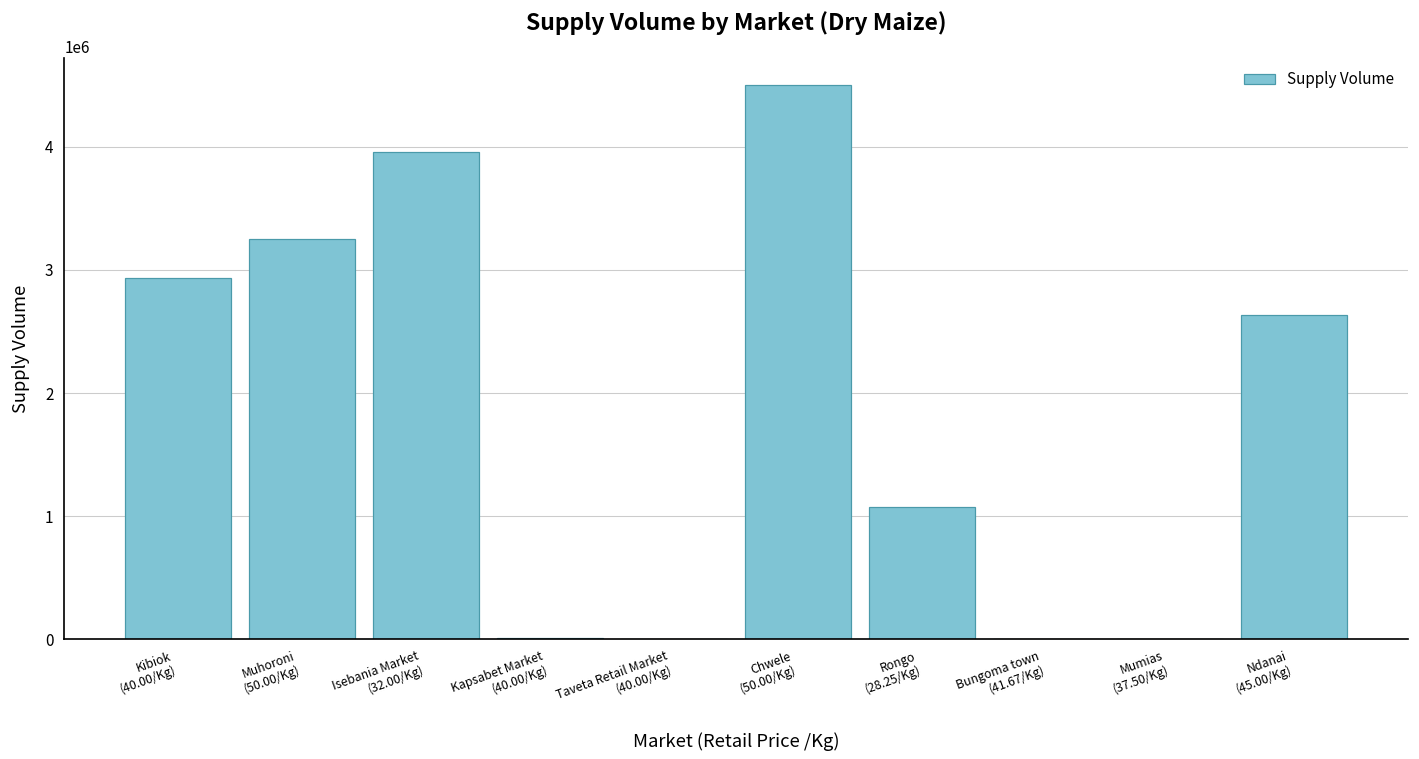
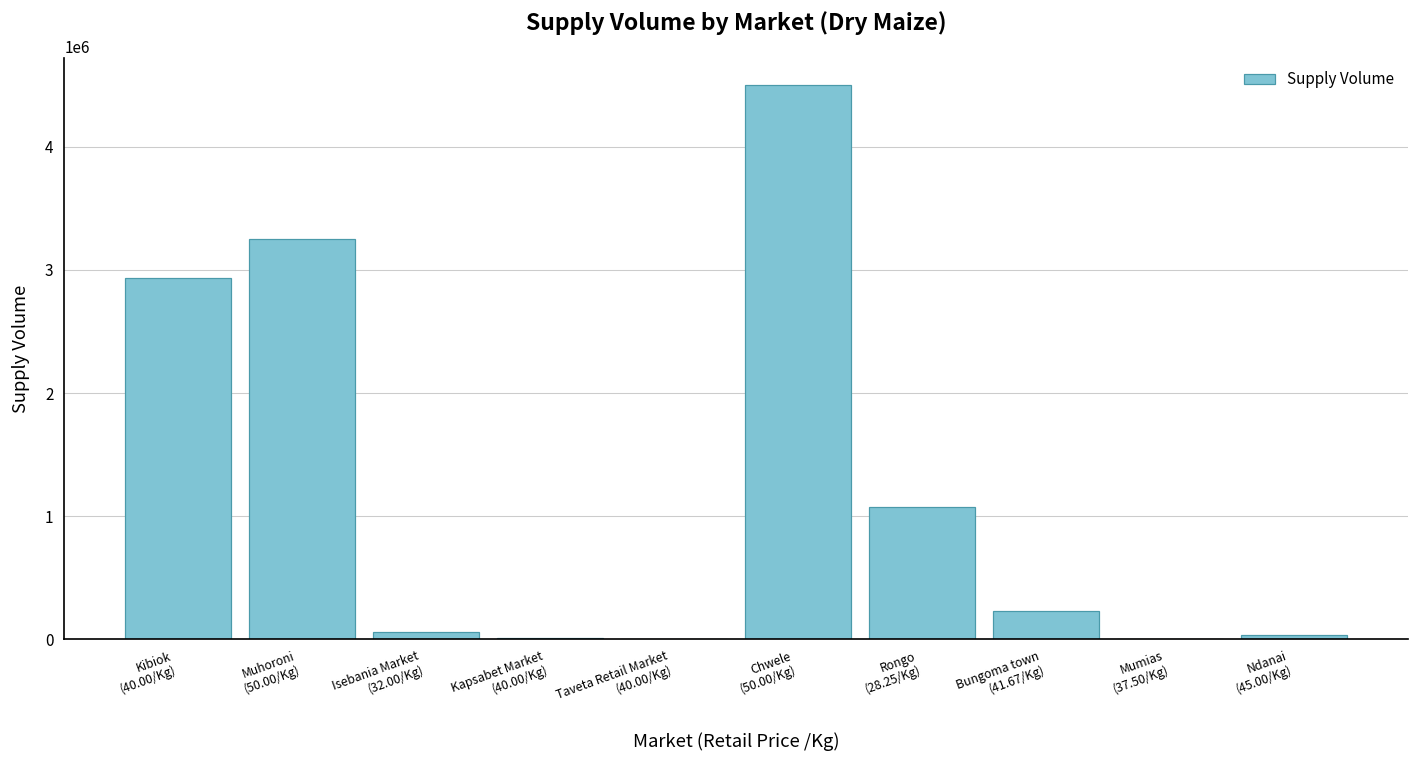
Isebania Market (32.00/Kg): 3960000 -> 60000
Bungoma town (41.67/Kg): 0 -> 230000
Ndanai (45.00/Kg): 2630000 -> 40000
